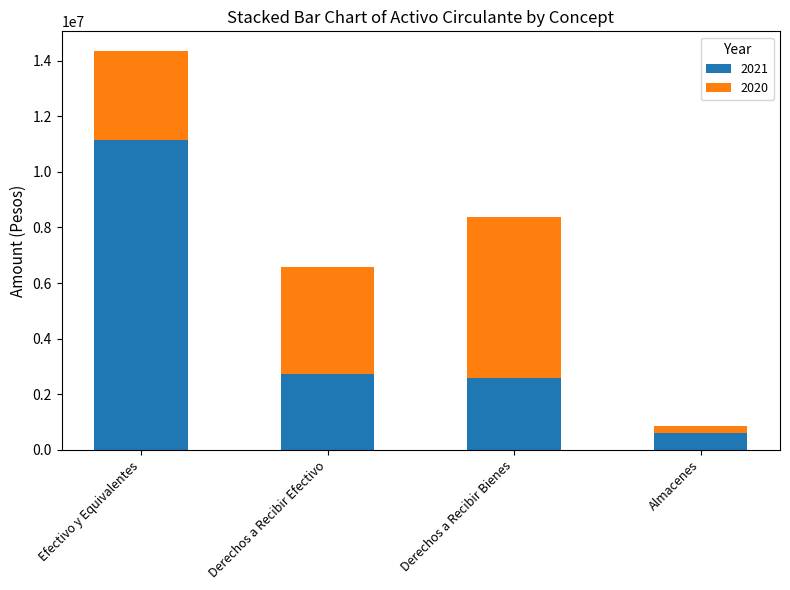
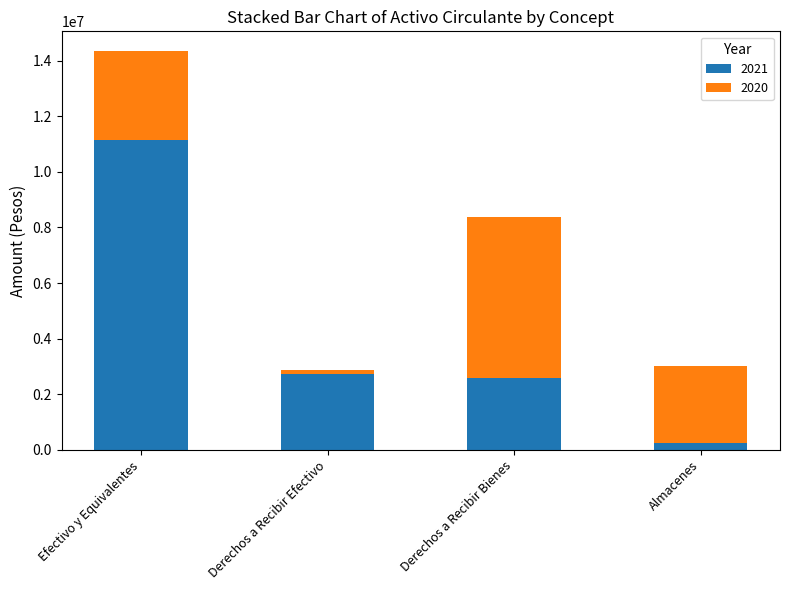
2020, Derechos a Recibir Efectivo: 3800000 -> 200000
2021, Almacenes: 600000 -> 200000
2020, Almacenes: 200000 -> 2800000
